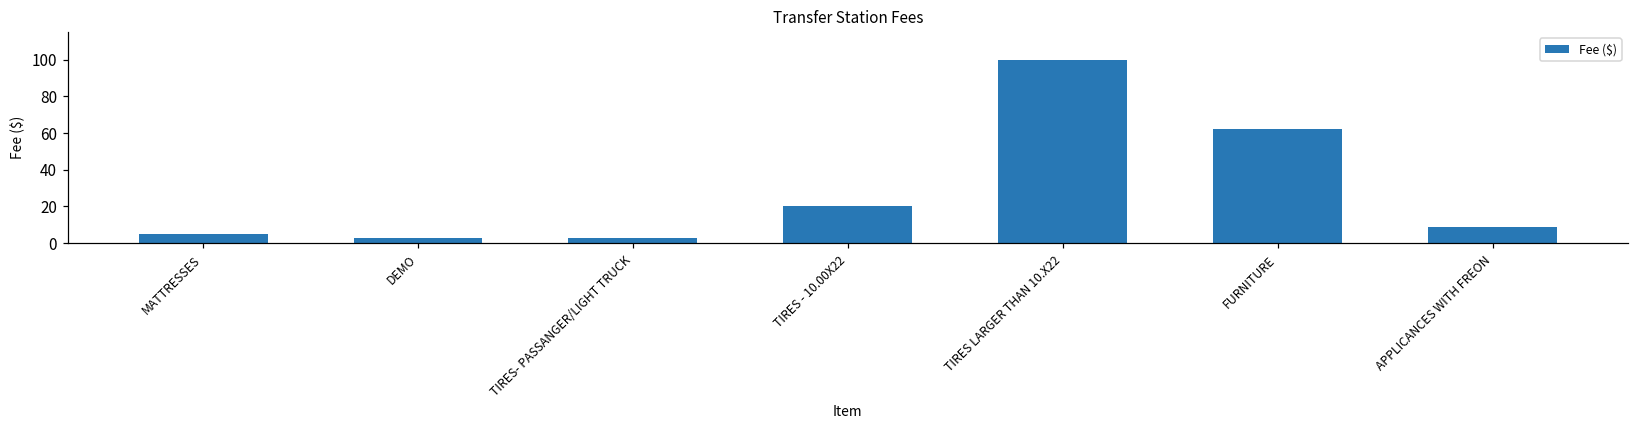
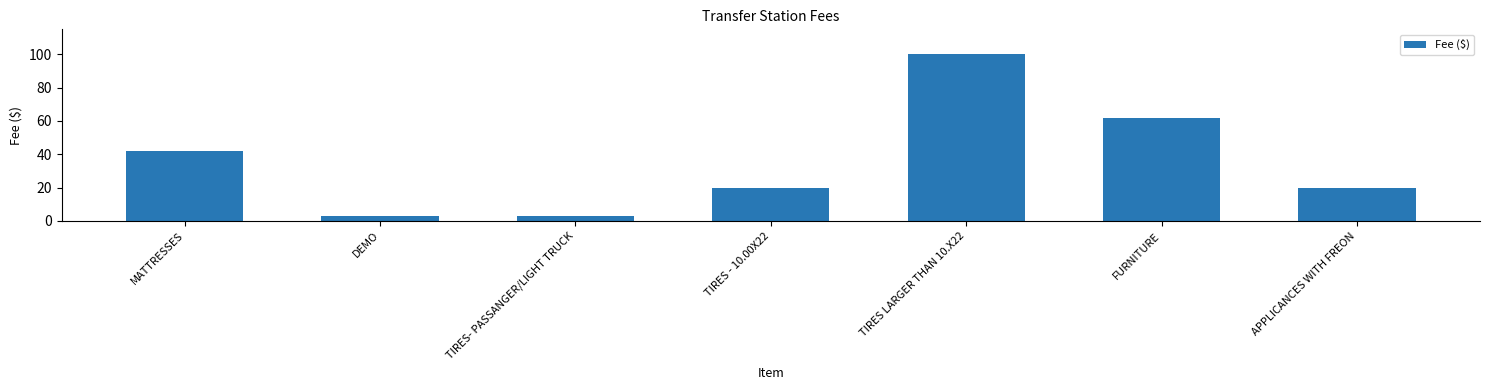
MATTRESSES: 5 -> 42
APPLICANCES WITH FREON: 9 -> 20
